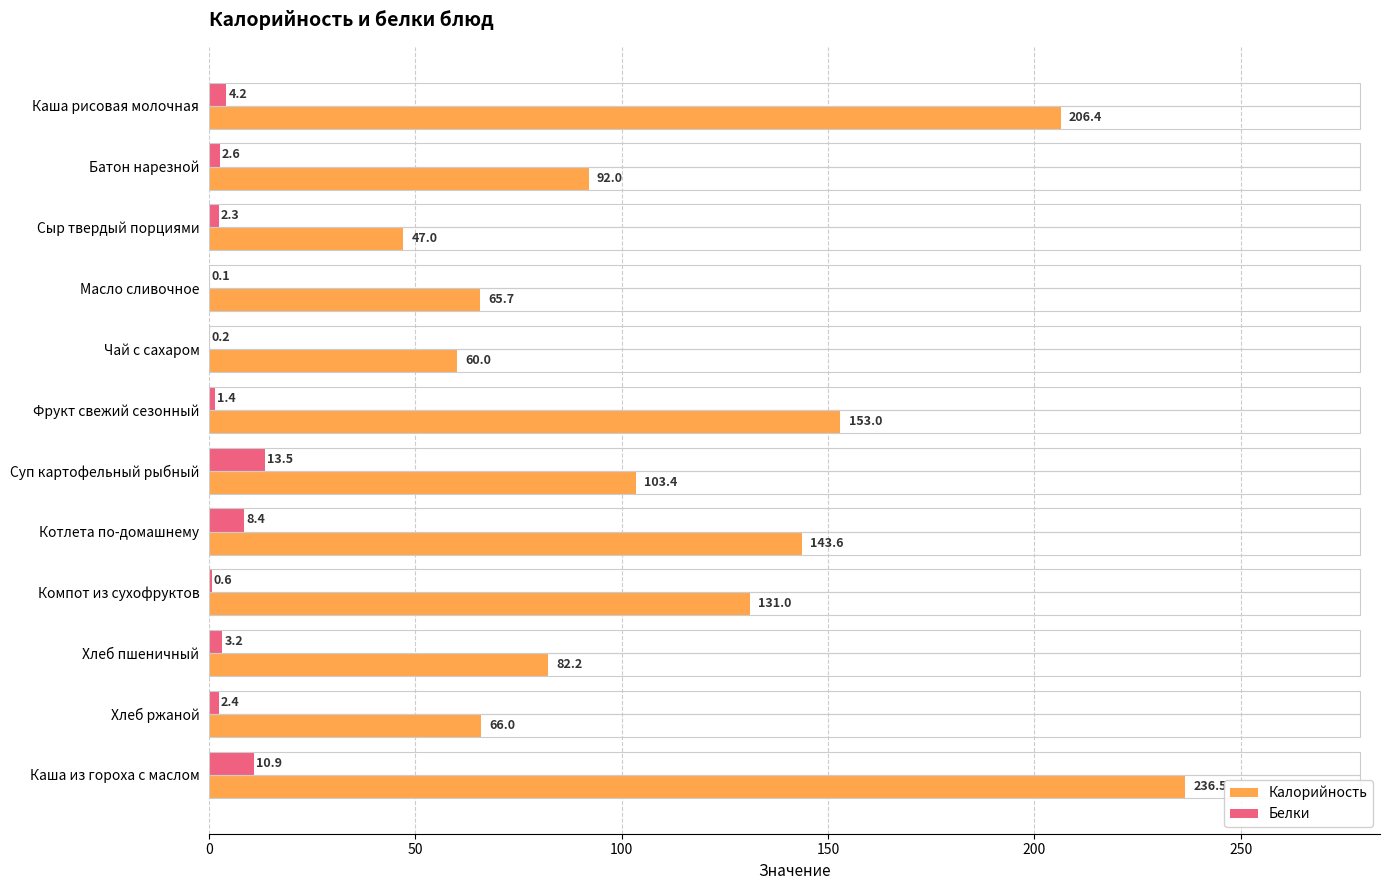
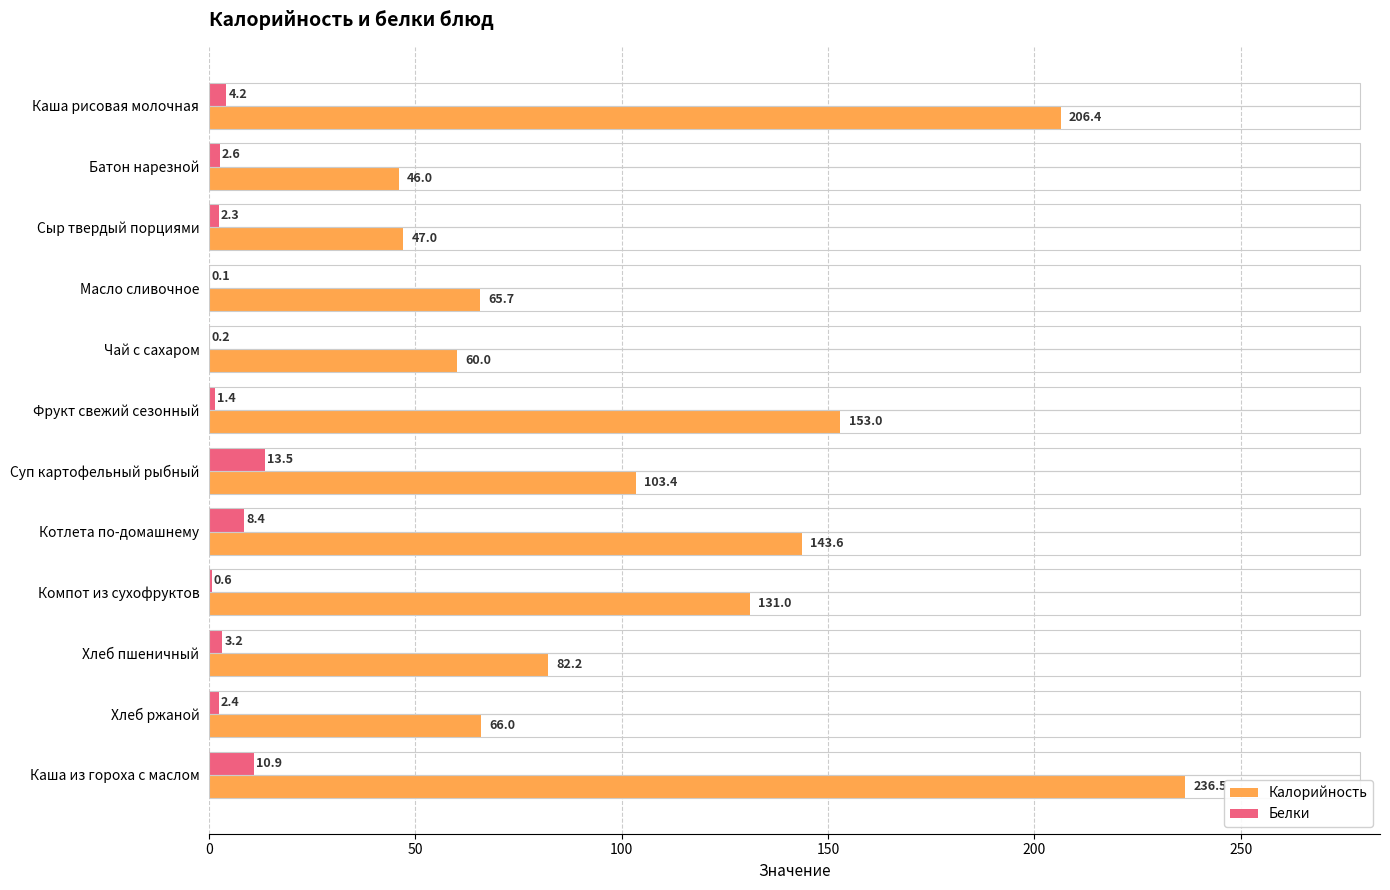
Калорийность, Батон нарезной: 92.0 -> 46.0
